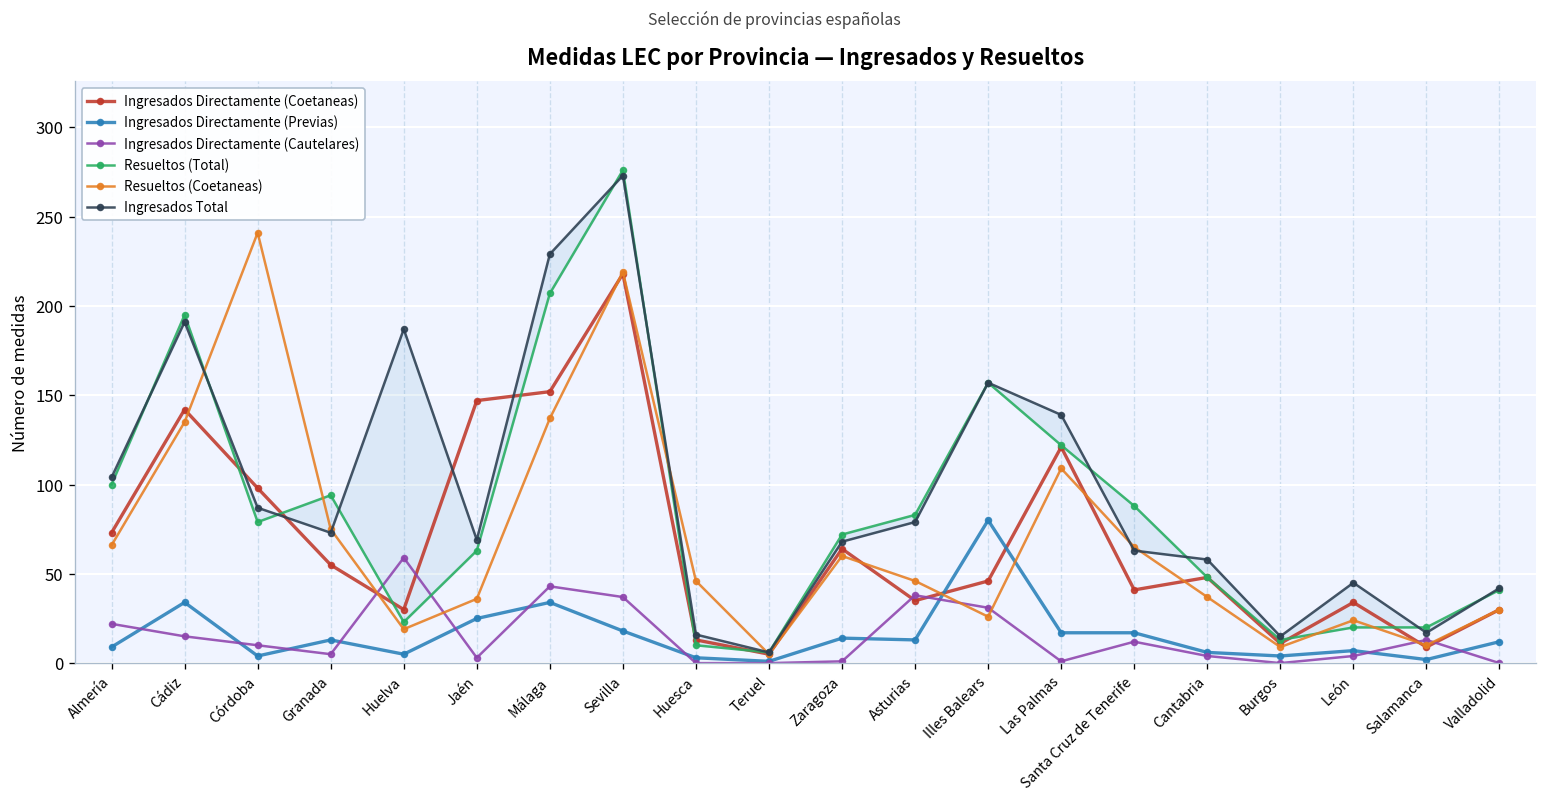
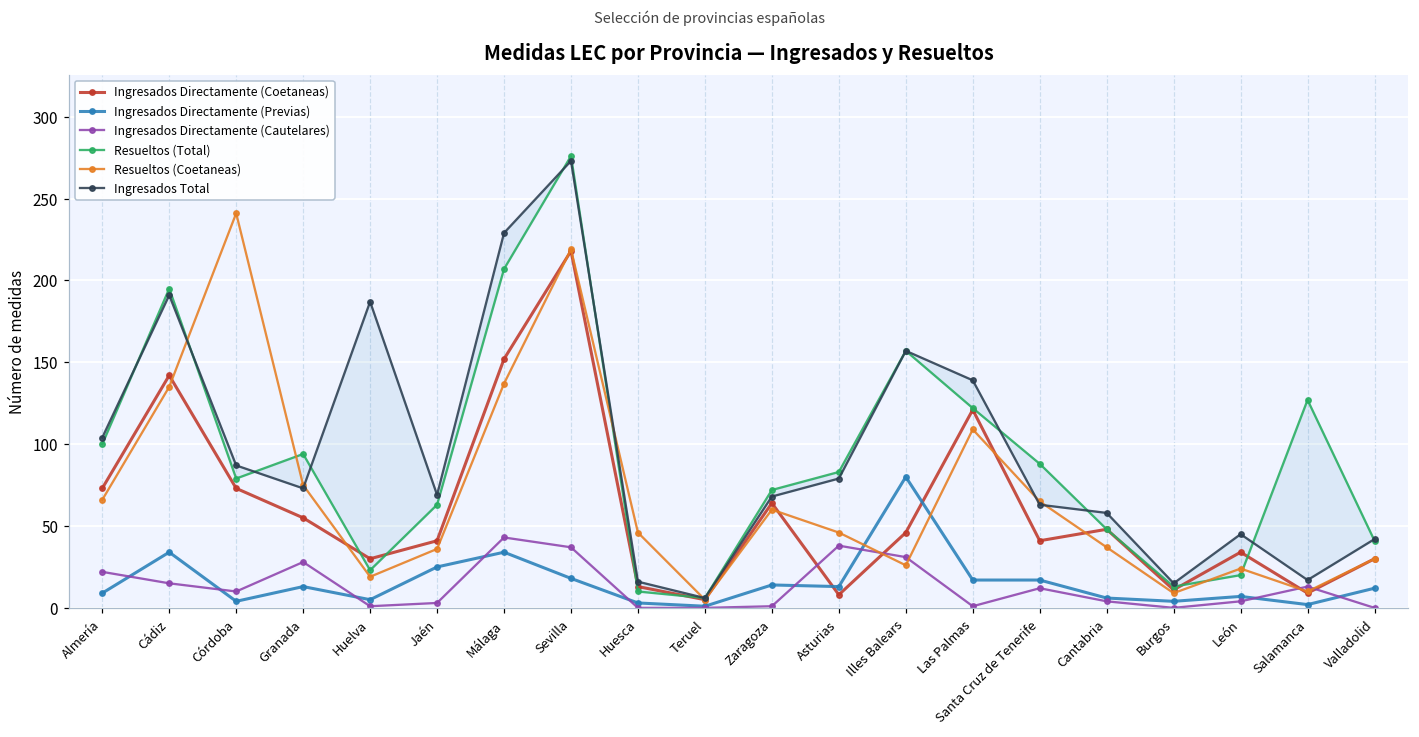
Ingresados Directamente (Coetaneas), Córdoba: 98 -> 73
Ingresados Directamente (Cautelares), Granada: 5 -> 28
Ingresados Directamente (Cautelares), Huelva: 59 -> 1
Ingresados Directamente (Coetaneas), Jaén: 147 -> 41
Ingresados Directamente (Coetaneas), Asturias: 35 -> 8
Resueltos (Total), Salamanca: 20 -> 127
